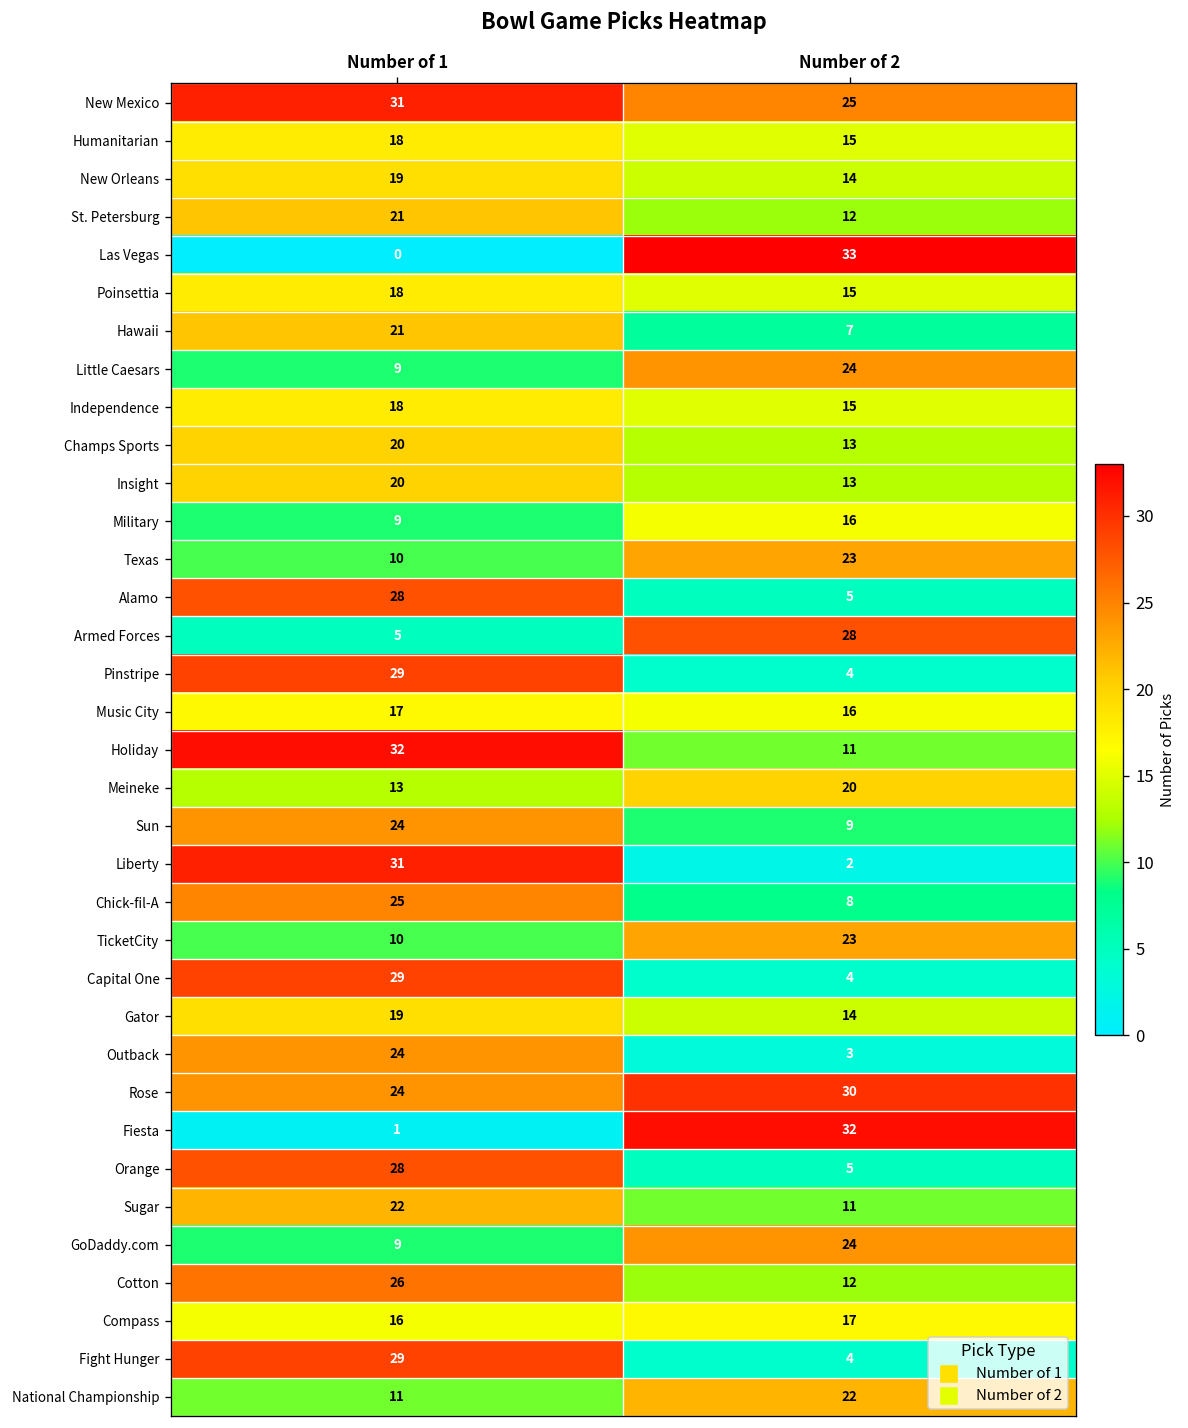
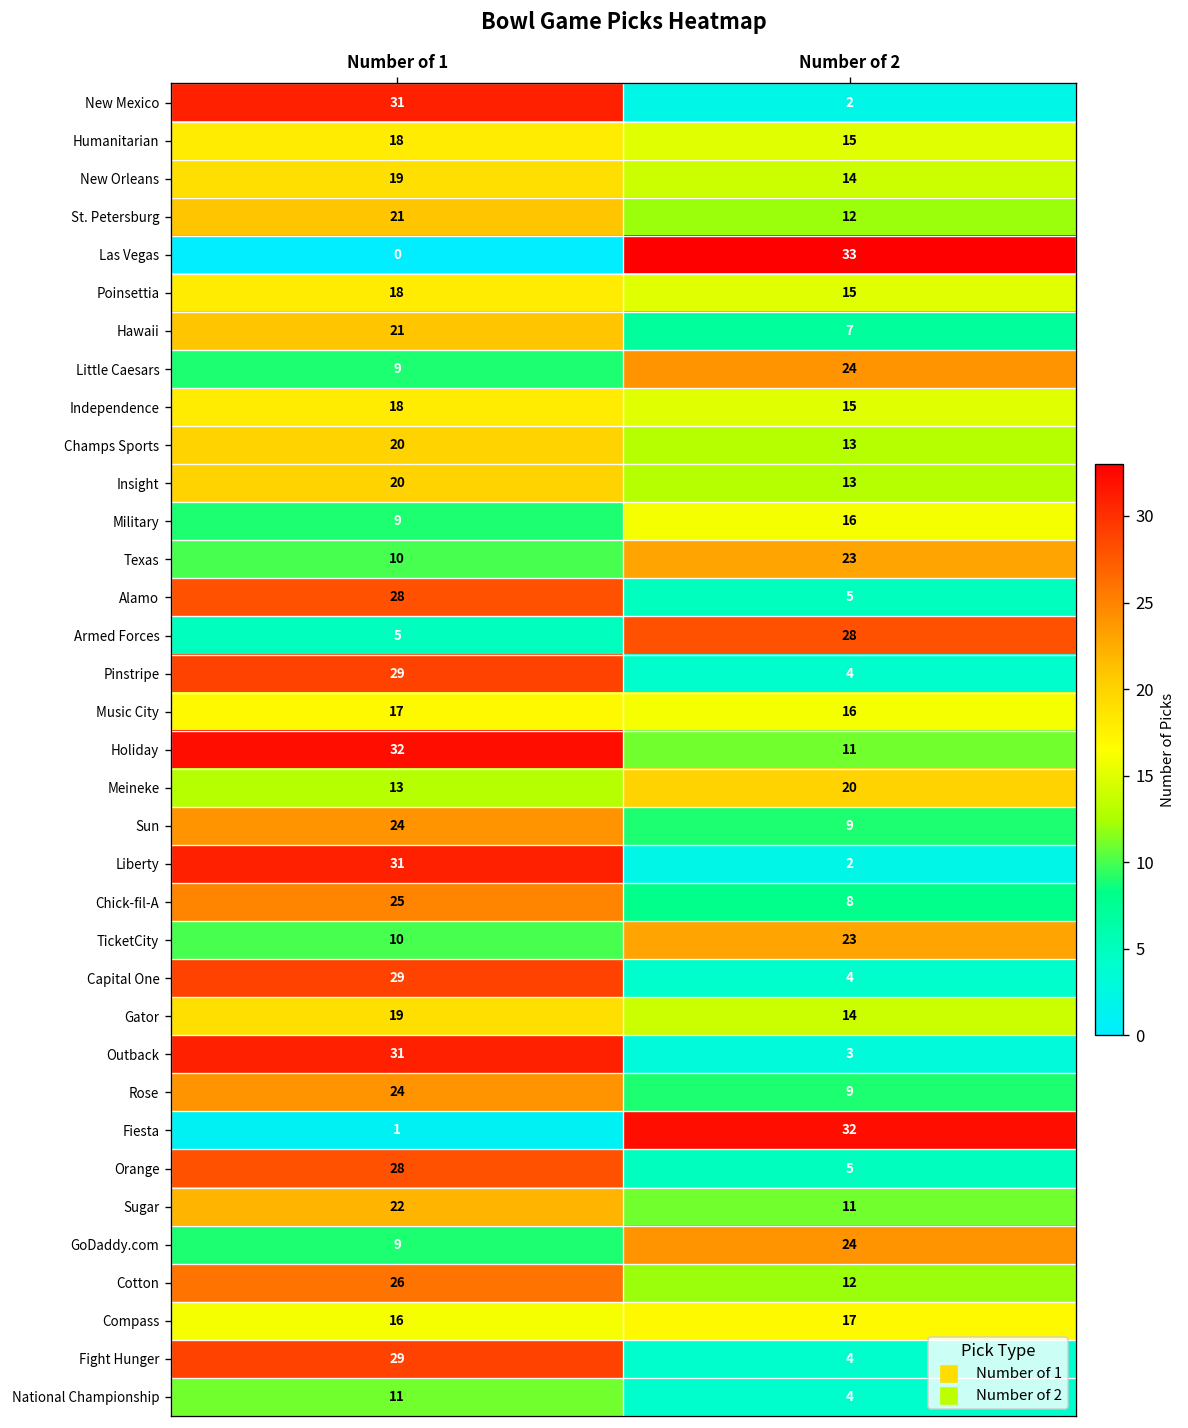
New Mexico, Number of 2: 25 -> 2
Outback, Number of 1: 24 -> 31
Rose, Number of 2: 30 -> 9
National Championship, Number of 2: 22 -> 4
